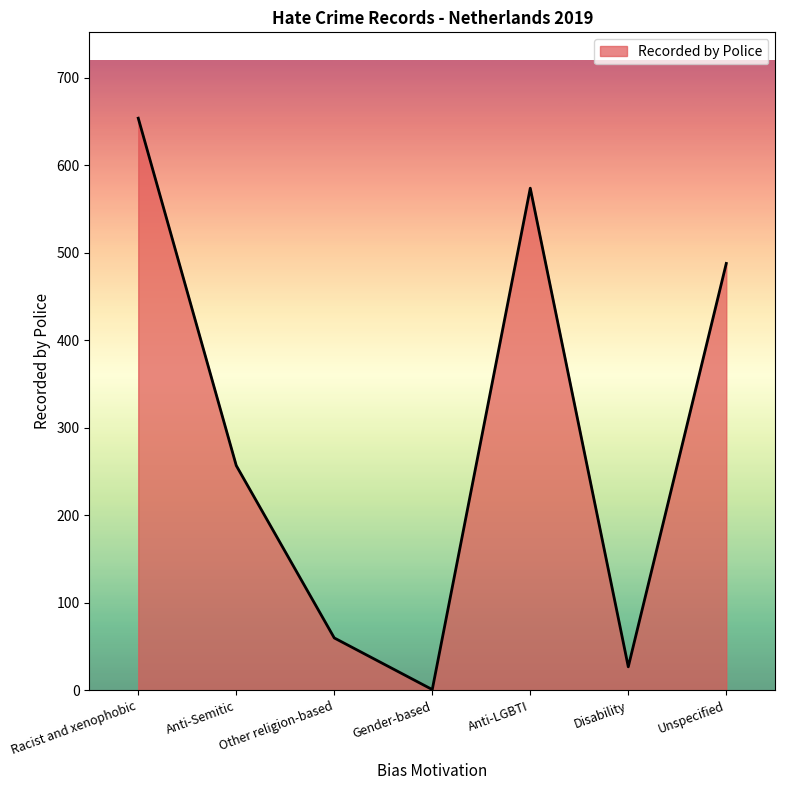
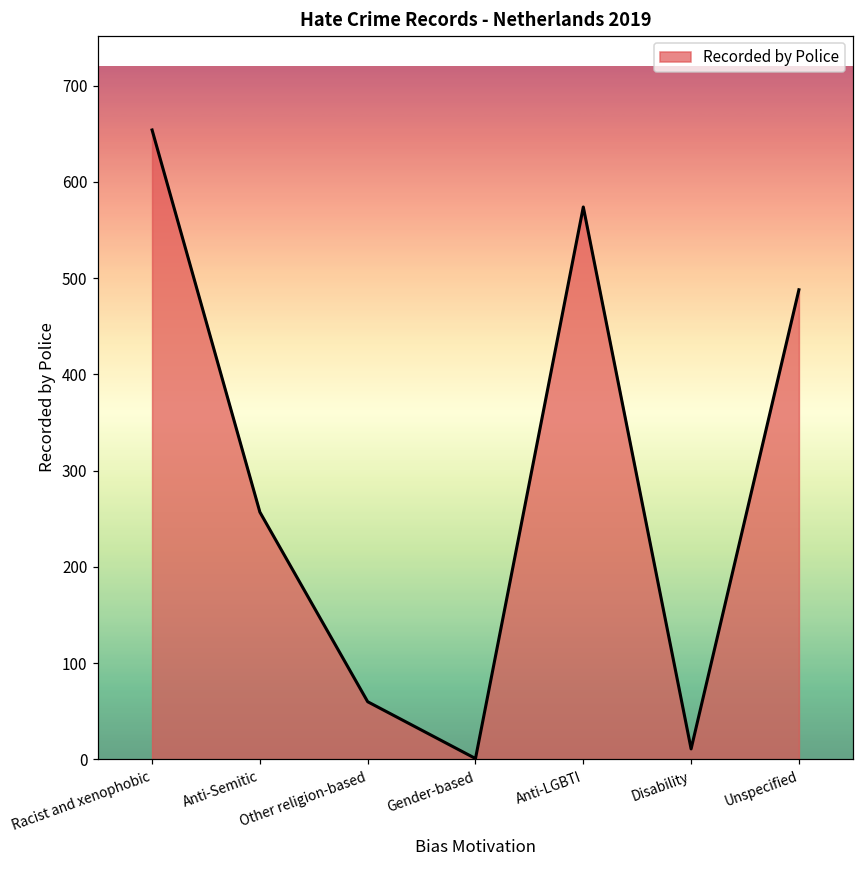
Disability: 30 -> 10
